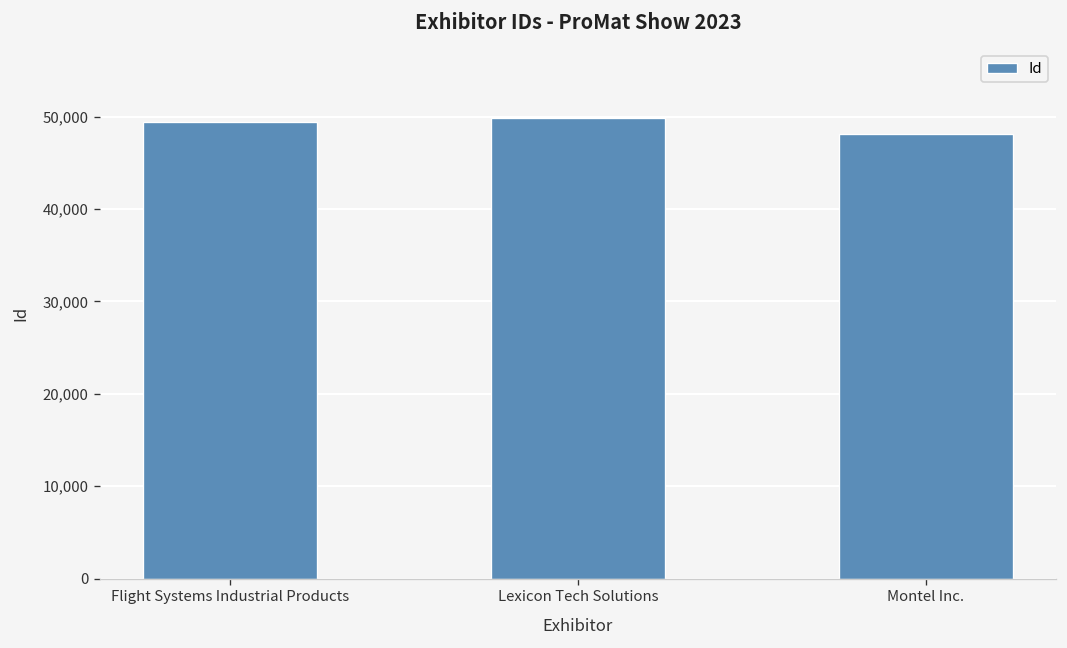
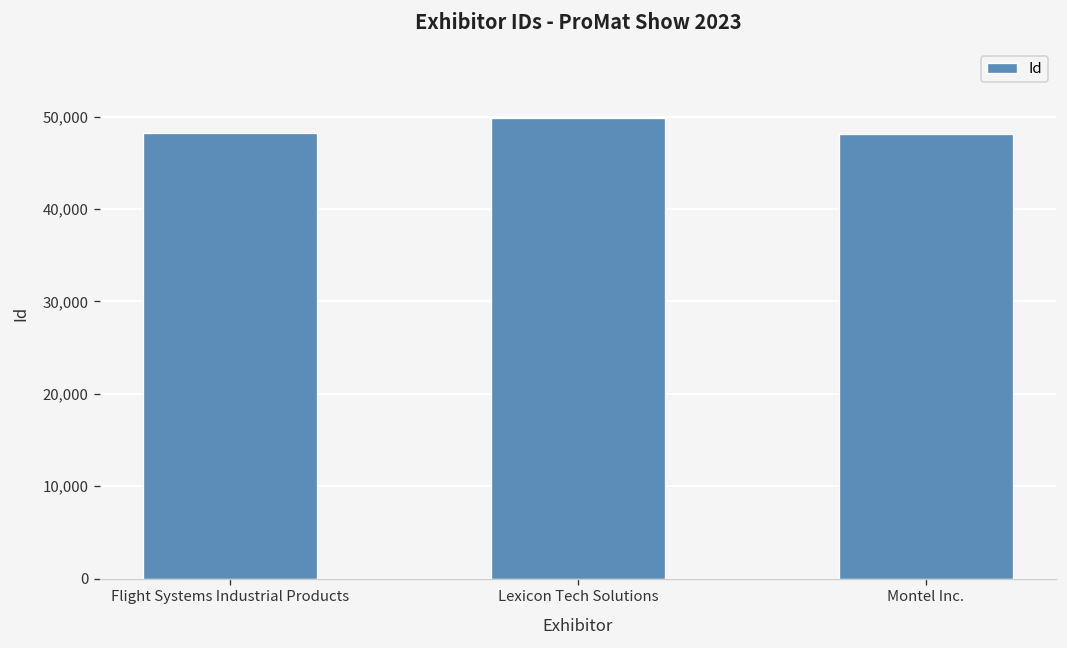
Flight Systems Industrial Products: 49,000 -> 48,000
